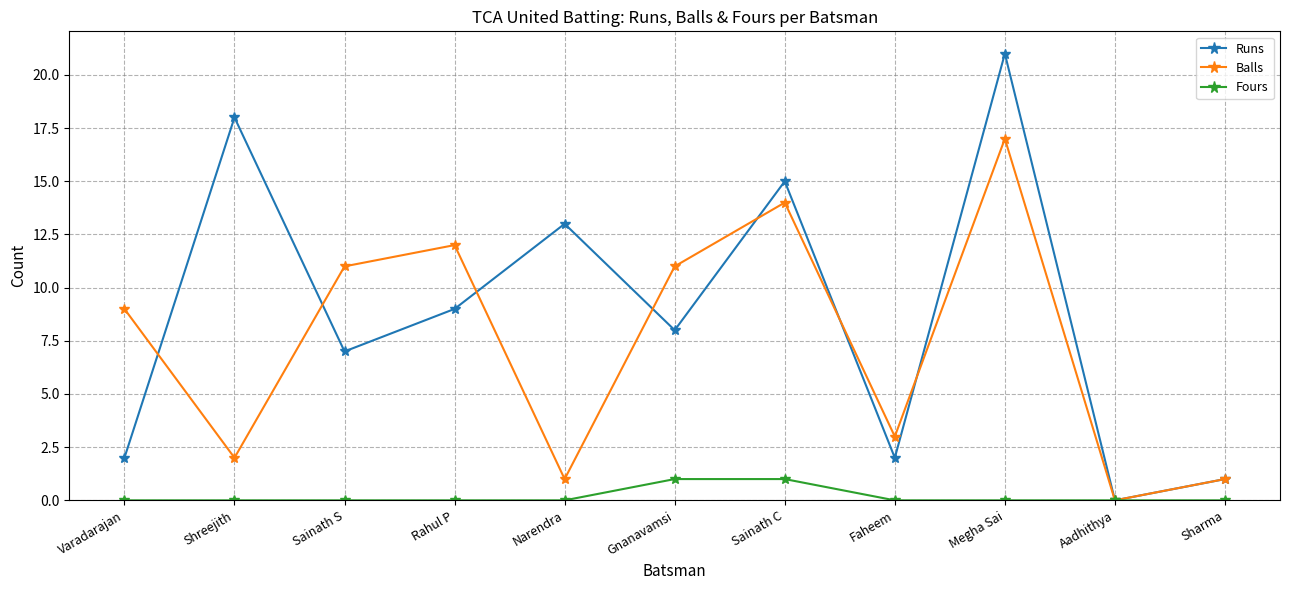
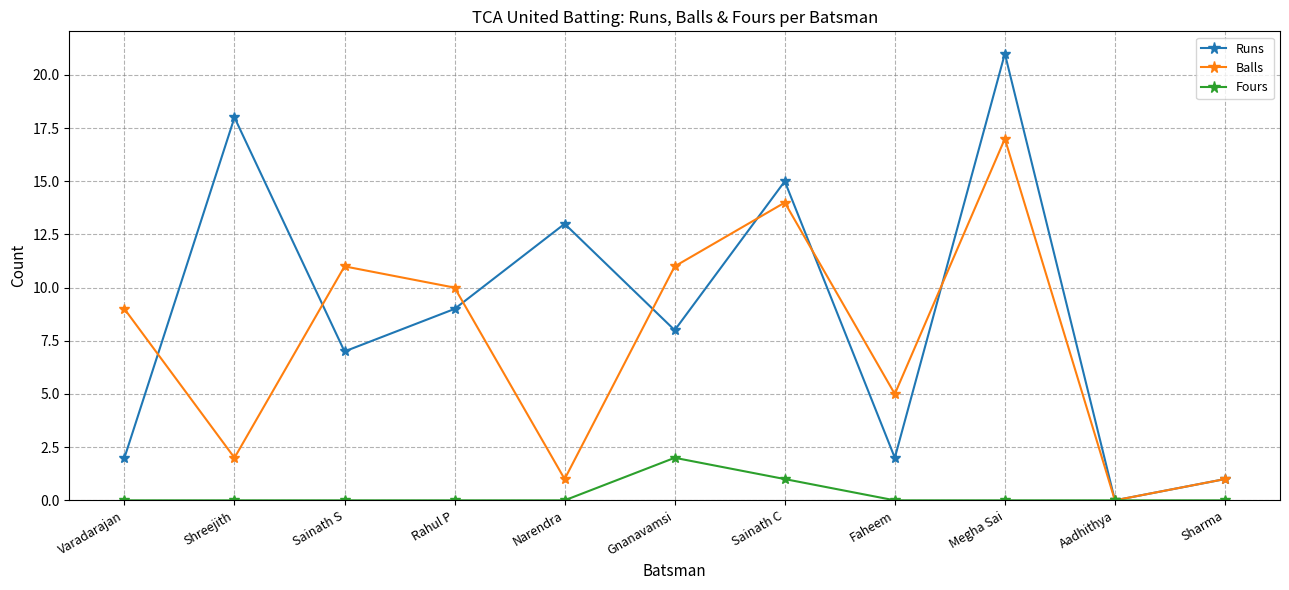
Balls, Rahul P: 12 -> 10
Fours, Gnanavamsi: 1 -> 2
Balls, Faheem: 3 -> 5
